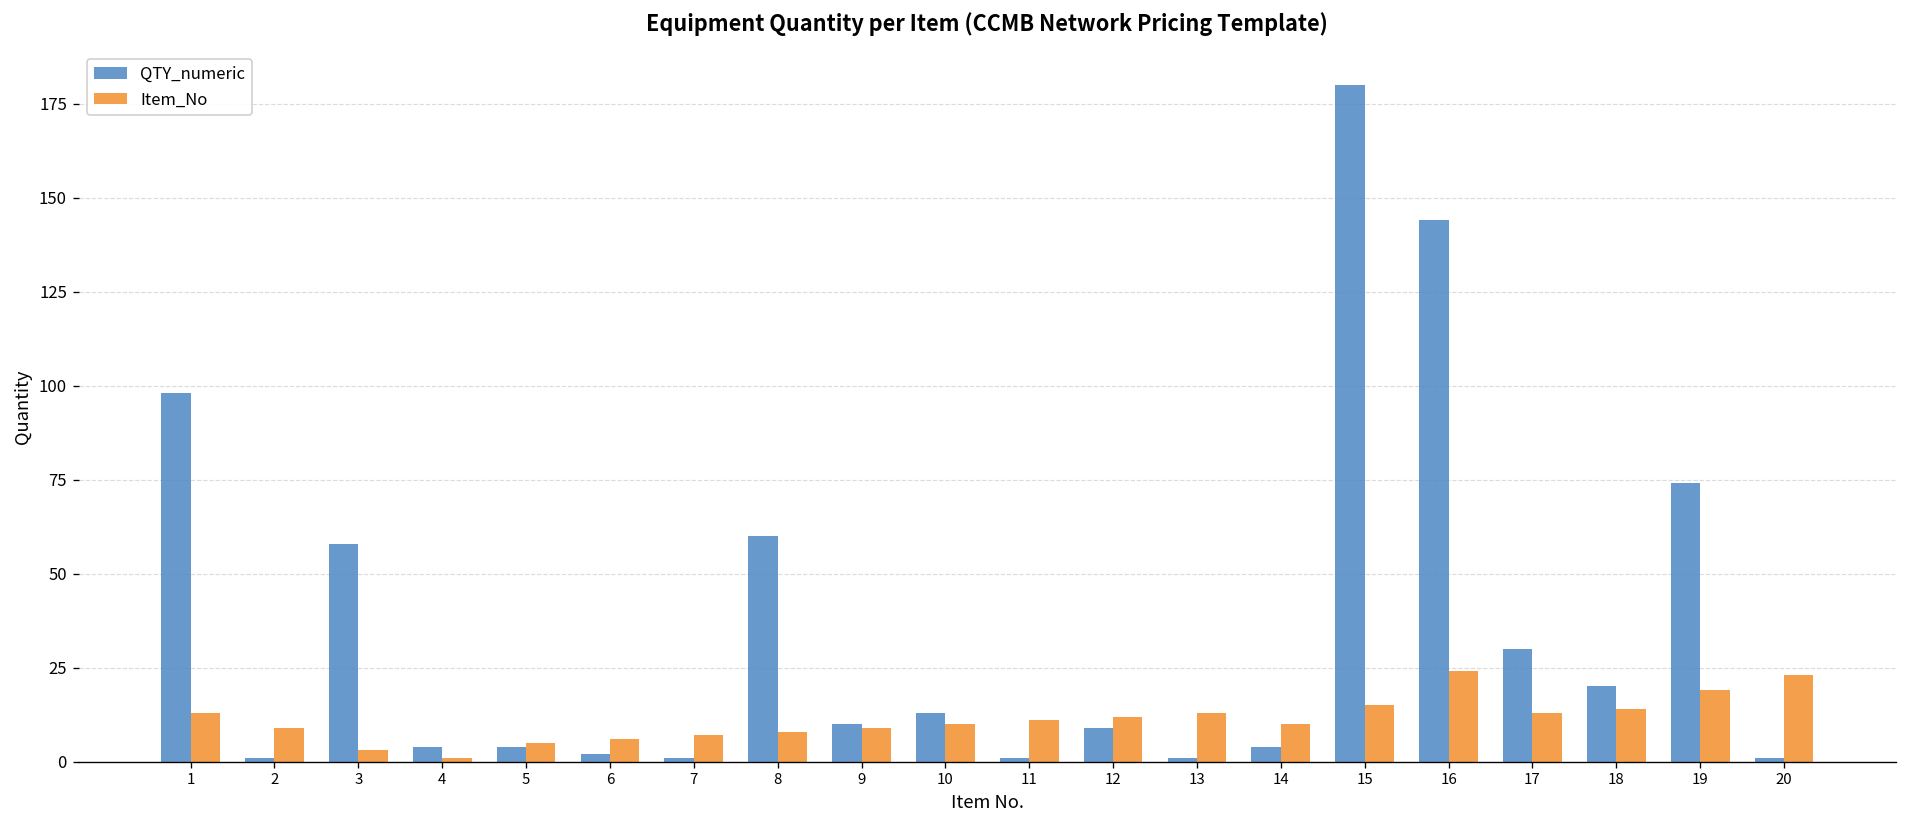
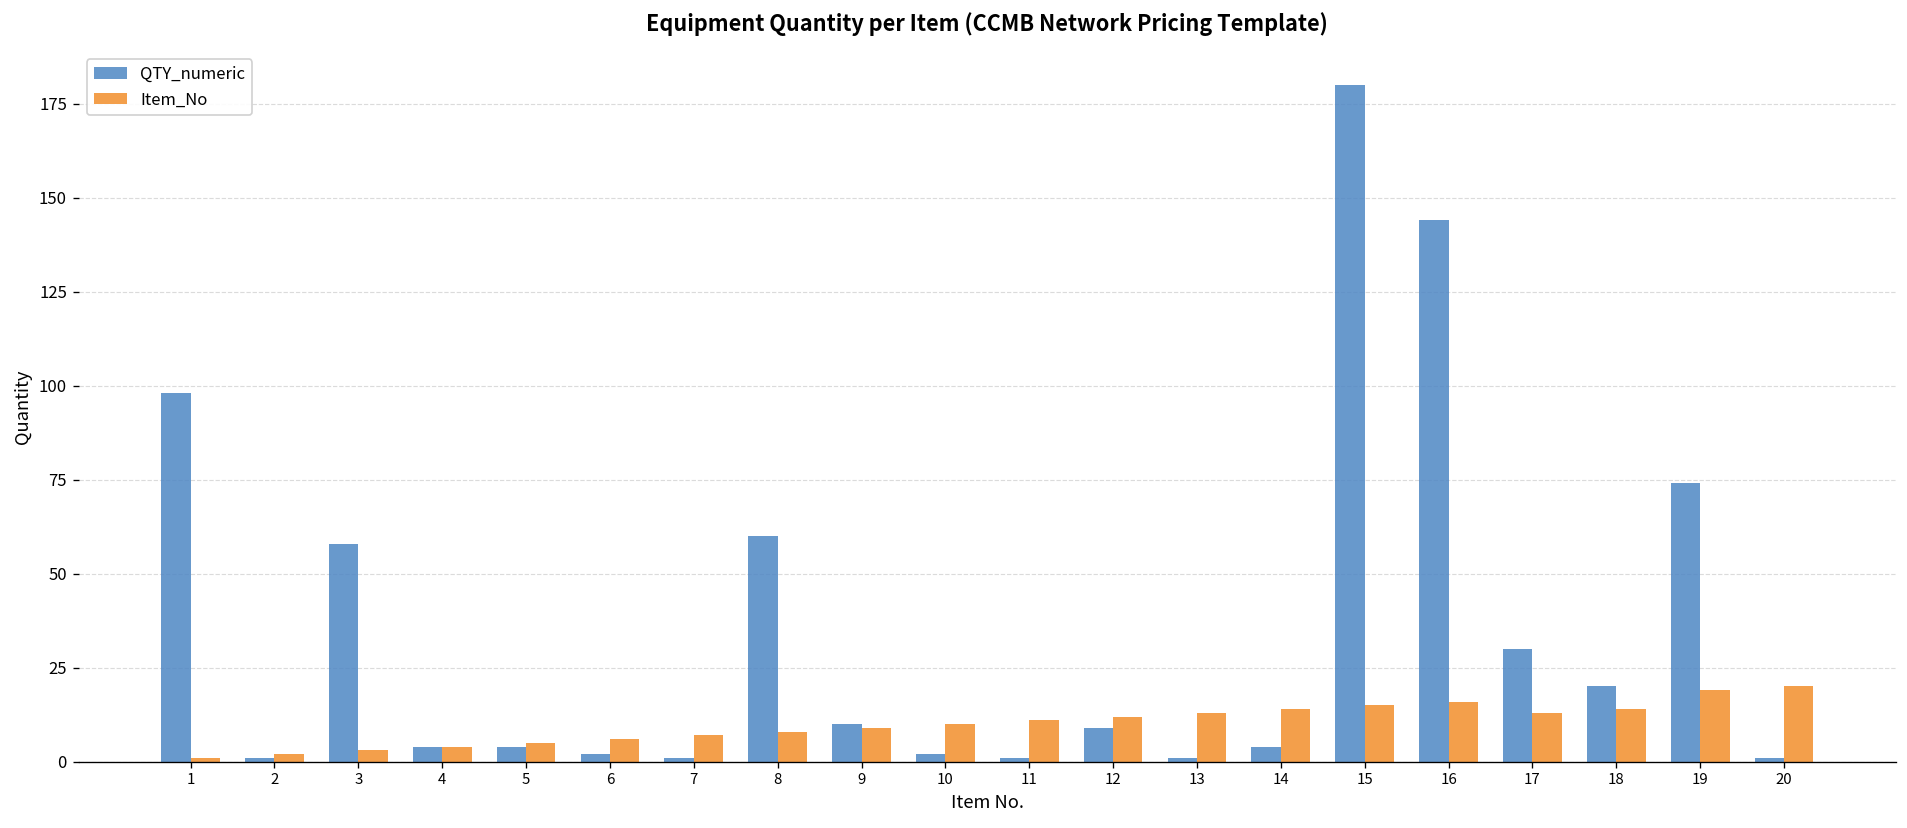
Item_No, 1: 13 -> 1
Item_No, 2: 9 -> 2
Item_No, 4: 1 -> 4
QTY_numeric, 10: 13 -> 2
Item_No, 14: 10 -> 14
Item_No, 16: 24 -> 16
Item_No, 20: 23 -> 20
